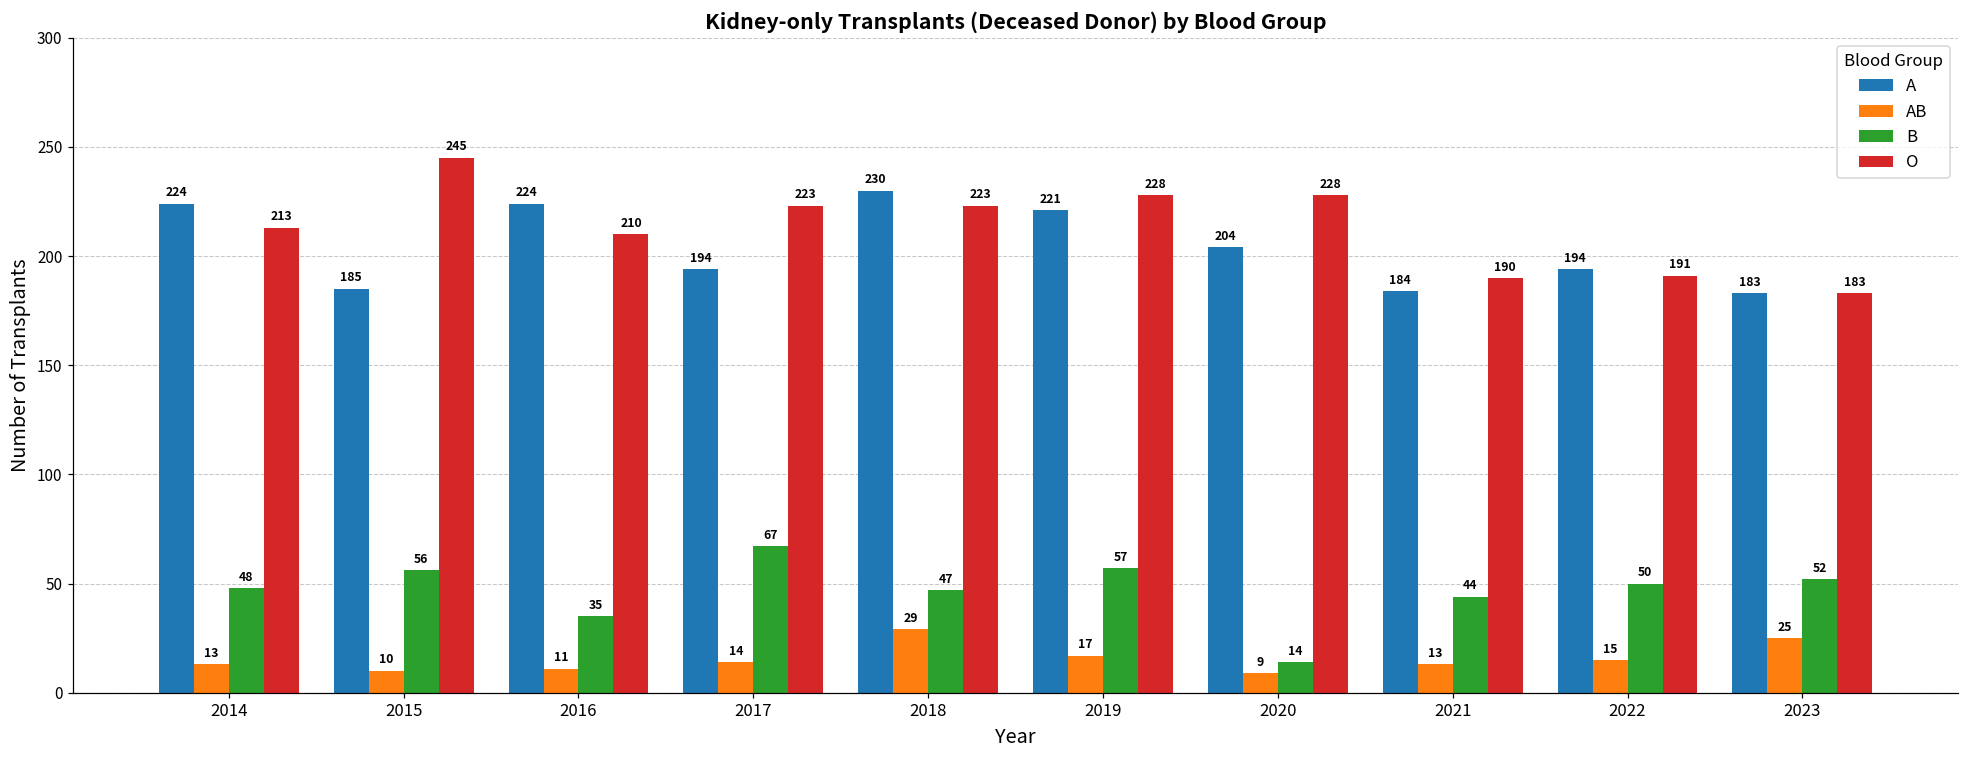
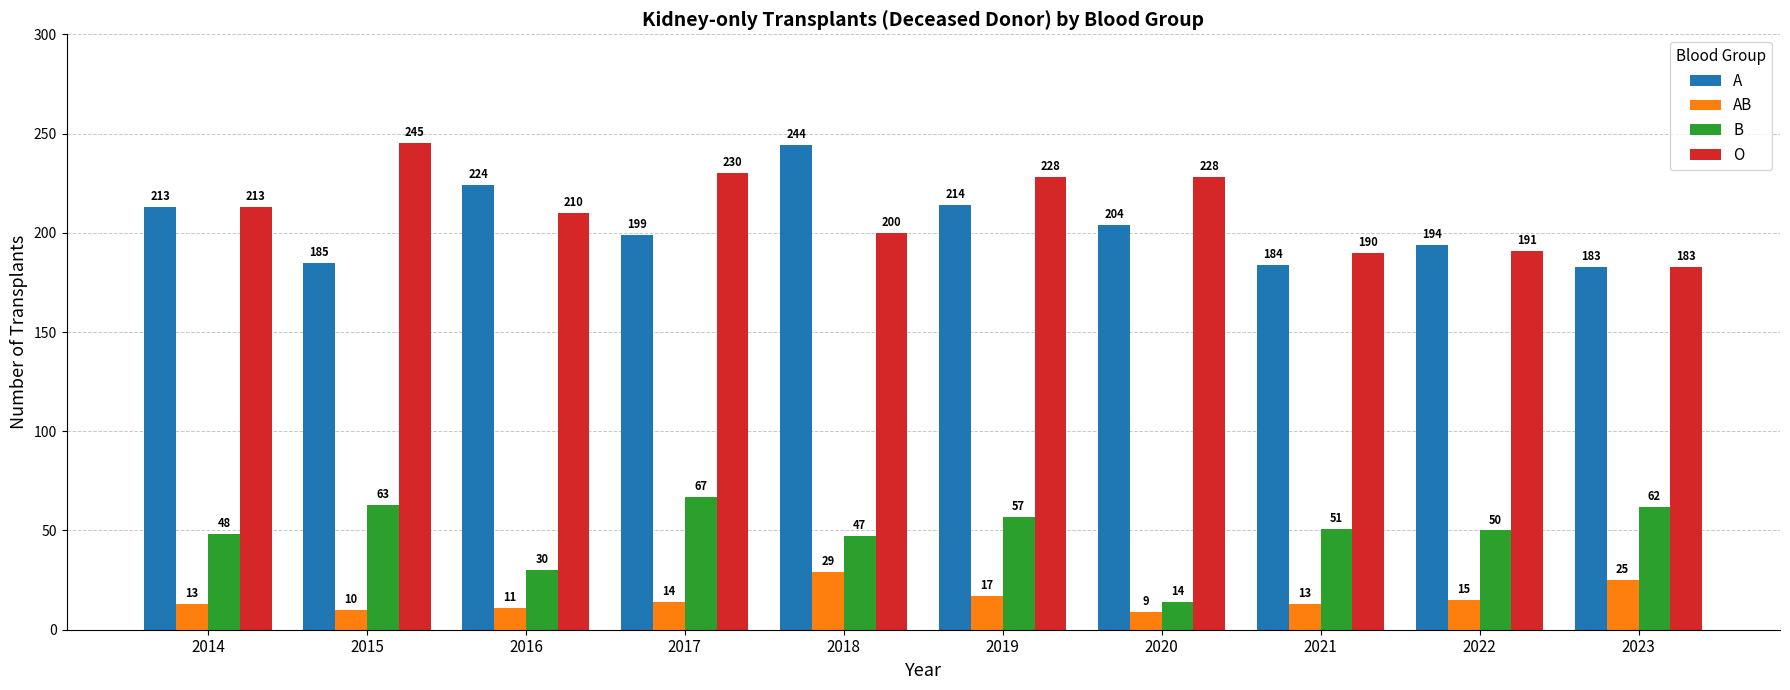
A, 2014: 224 -> 213
B, 2015: 56 -> 63
B, 2016: 35 -> 30
A, 2017: 194 -> 199
O, 2017: 223 -> 230
A, 2018: 230 -> 244
O, 2018: 223 -> 200
A, 2019: 221 -> 214
B, 2021: 44 -> 51
B, 2023: 52 -> 62
